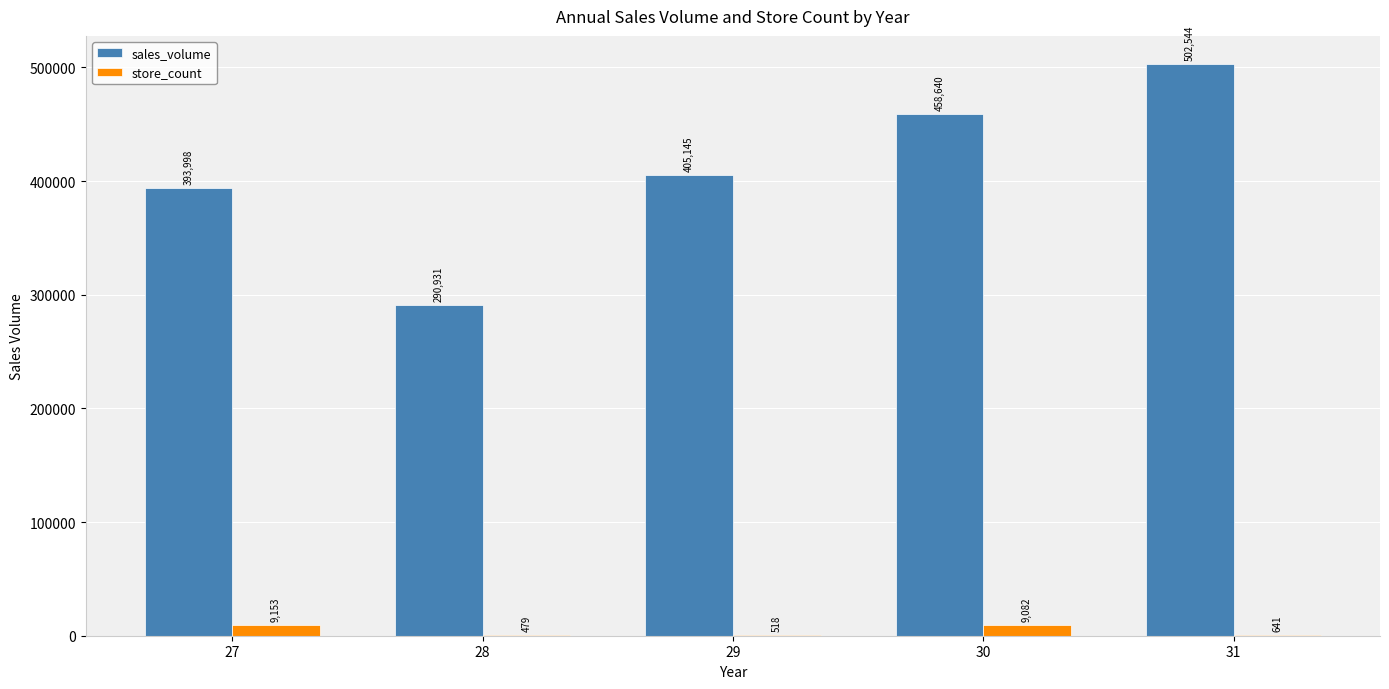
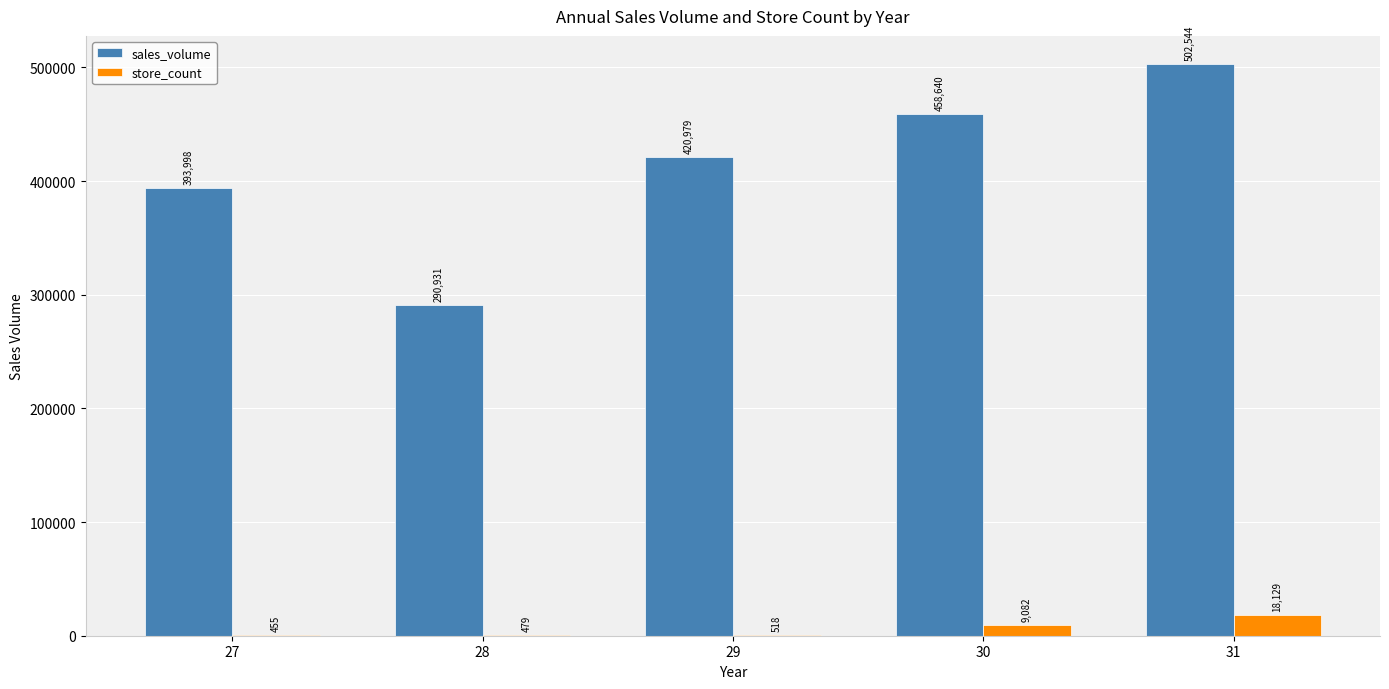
store_count, 27: 9,153 -> 455
sales_volume, 29: 405,145 -> 420,979
store_count, 31: 641 -> 18,129
